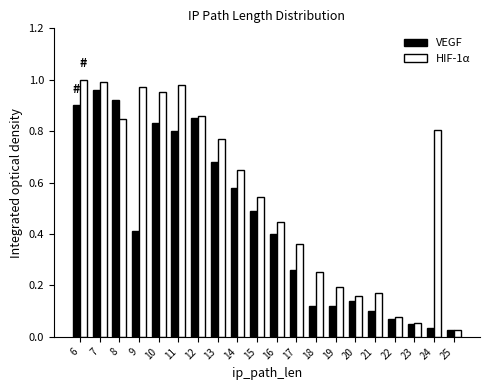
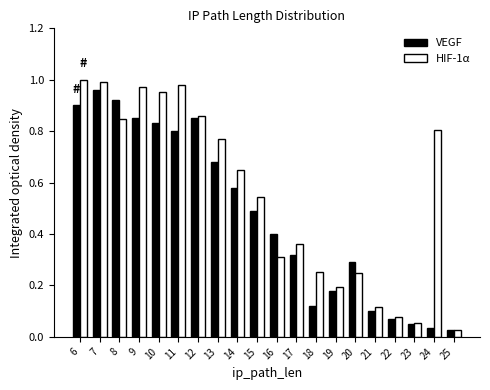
VEGF, 9: 0.41 -> 0.85
HIF-1α, 16: 0.45 -> 0.31
VEGF, 17: 0.26 -> 0.32
VEGF, 19: 0.12 -> 0.18
VEGF, 20: 0.14 -> 0.29
HIF-1α, 20: 0.16 -> 0.25
HIF-1α, 21: 0.17 -> 0.12
